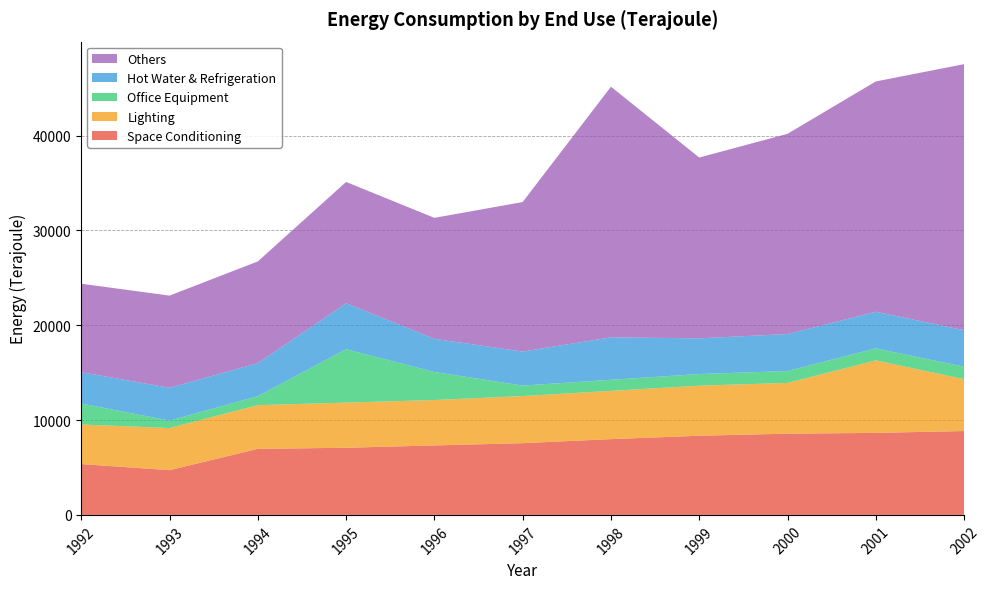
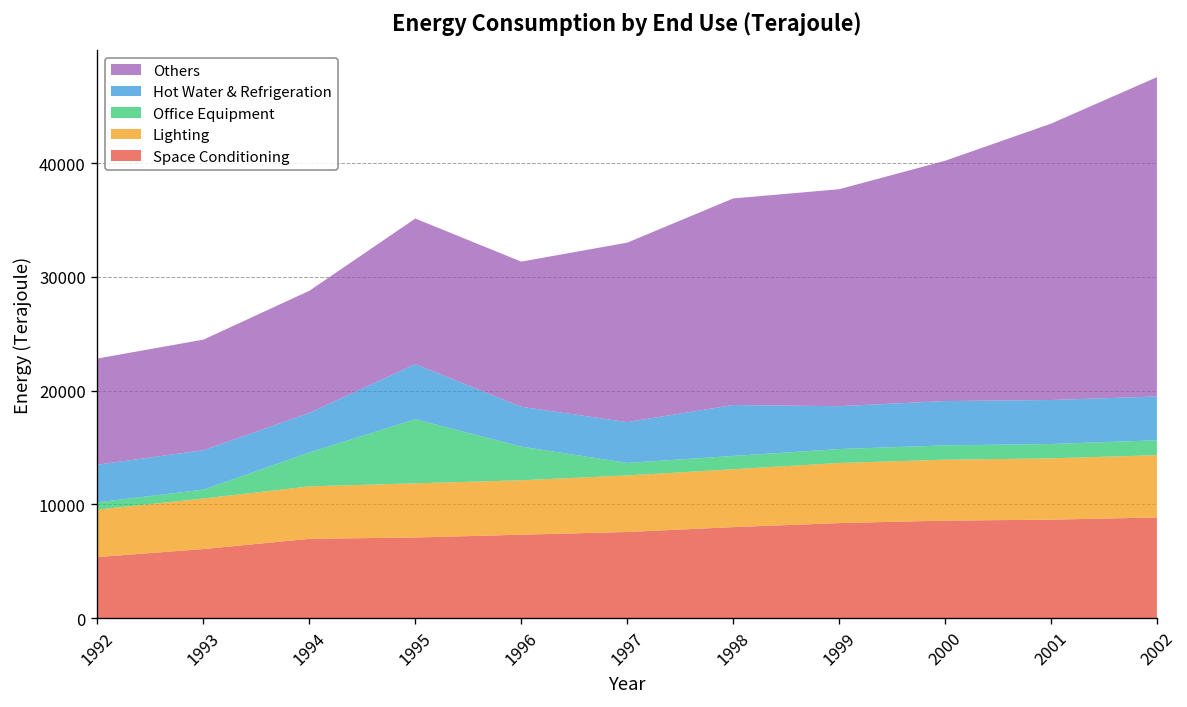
Office Equipment, 1992: 2000 -> 1000
Space Conditioning, 1993: 5000 -> 6000
Office Equipment, 1994: 1000 -> 3000
Others, 1998: 26000 -> 18000
Lighting, 2001: 8000 -> 5000
